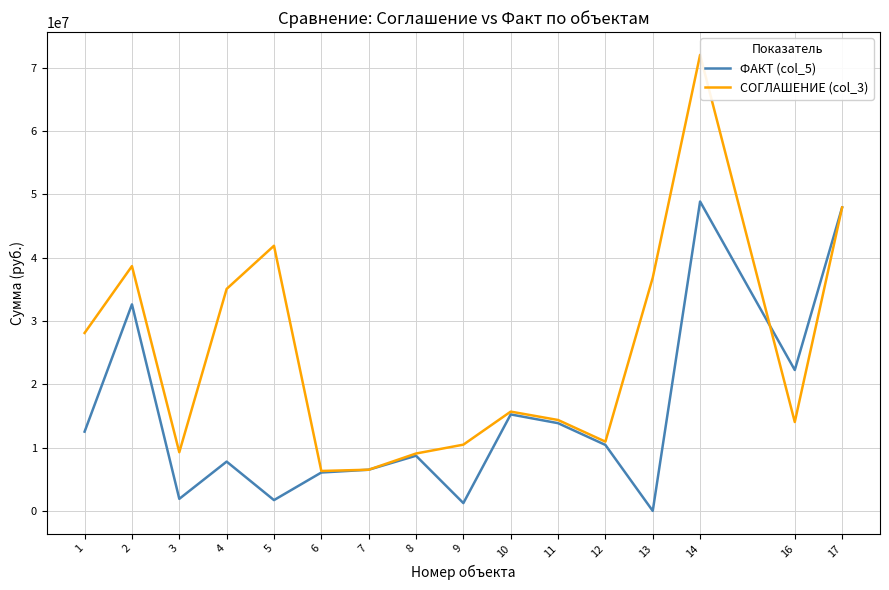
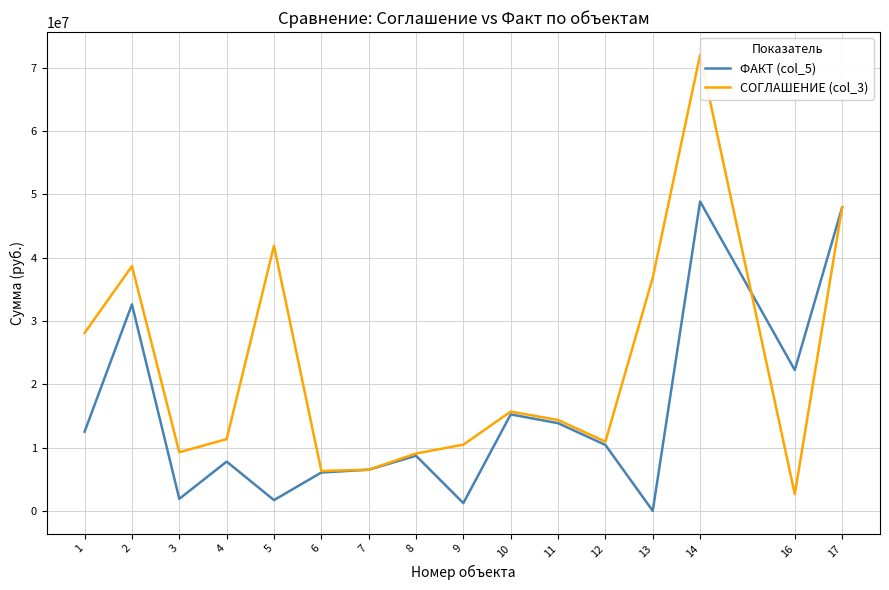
СОГЛАШЕНИЕ (col_3), 4: 35000000 -> 11000000
СОГЛАШЕНИЕ (col_3), 16: 14000000 -> 3000000
